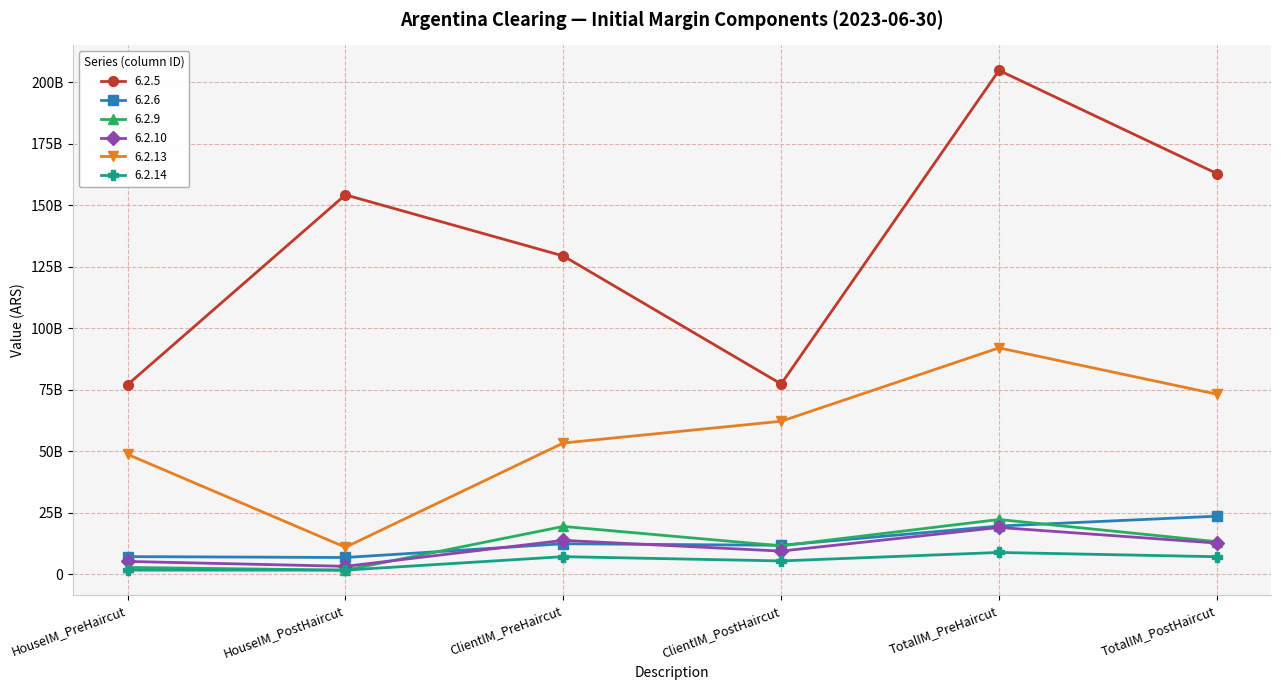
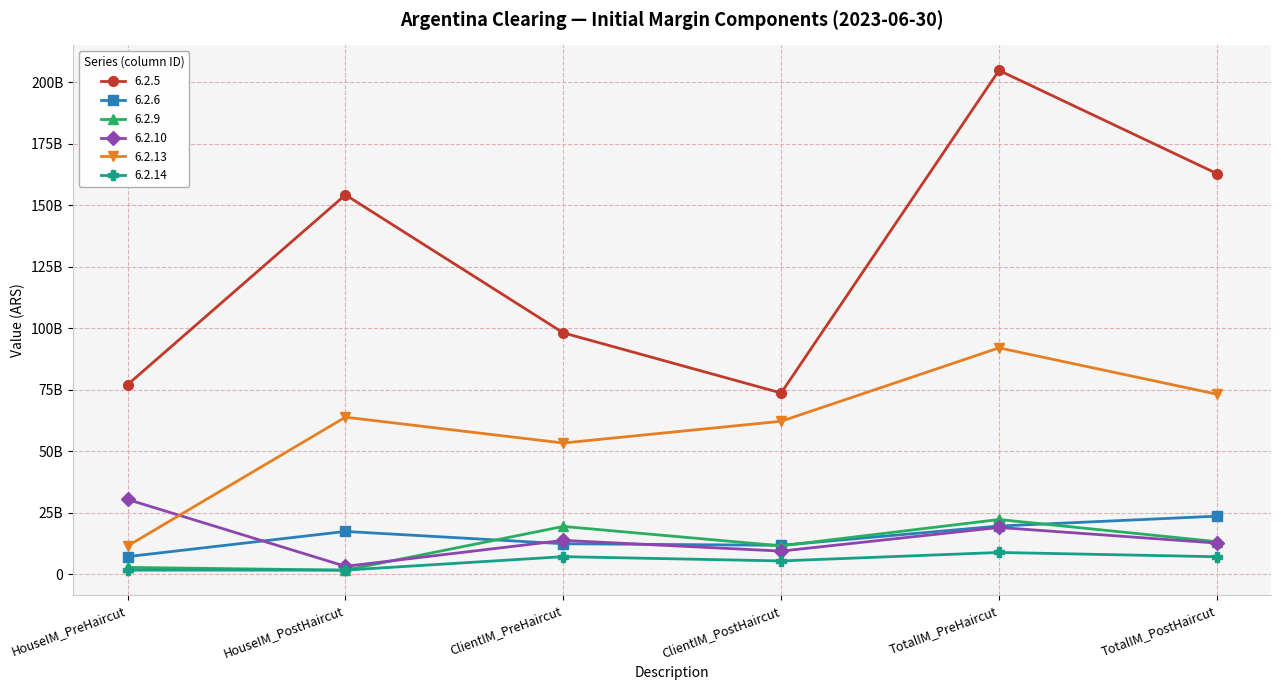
6.2.10, HouseIM_PreHaircut: 5000000000 -> 30000000000
6.2.13, HouseIM_PreHaircut: 49000000000 -> 12000000000
6.2.6, HouseIM_PostHaircut: 7000000000 -> 17000000000
6.2.13, HouseIM_PostHaircut: 11000000000 -> 64000000000
6.2.5, ClientIM_PreHaircut: 129000000000 -> 98000000000
6.2.5, ClientIM_PostHaircut: 77000000000 -> 74000000000
